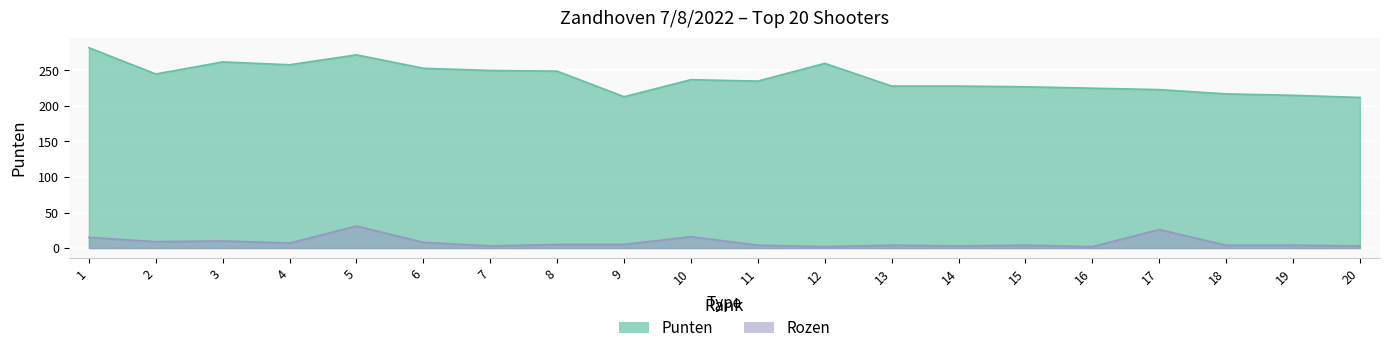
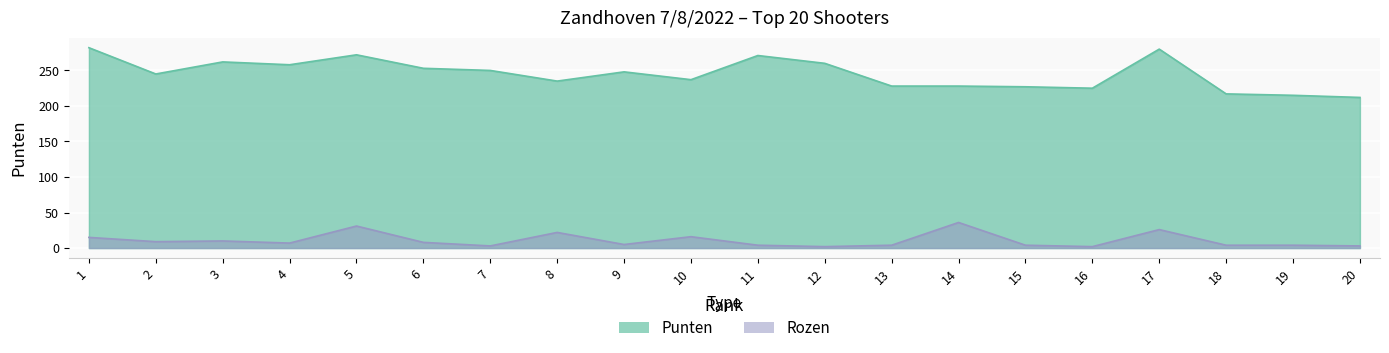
Punten, 8: 250 -> 240
Rozen, 8: 10 -> 20
Punten, 9: 210 -> 250
Punten, 11: 240 -> 270
Rozen, 14: 0 -> 40
Punten, 17: 220 -> 280
